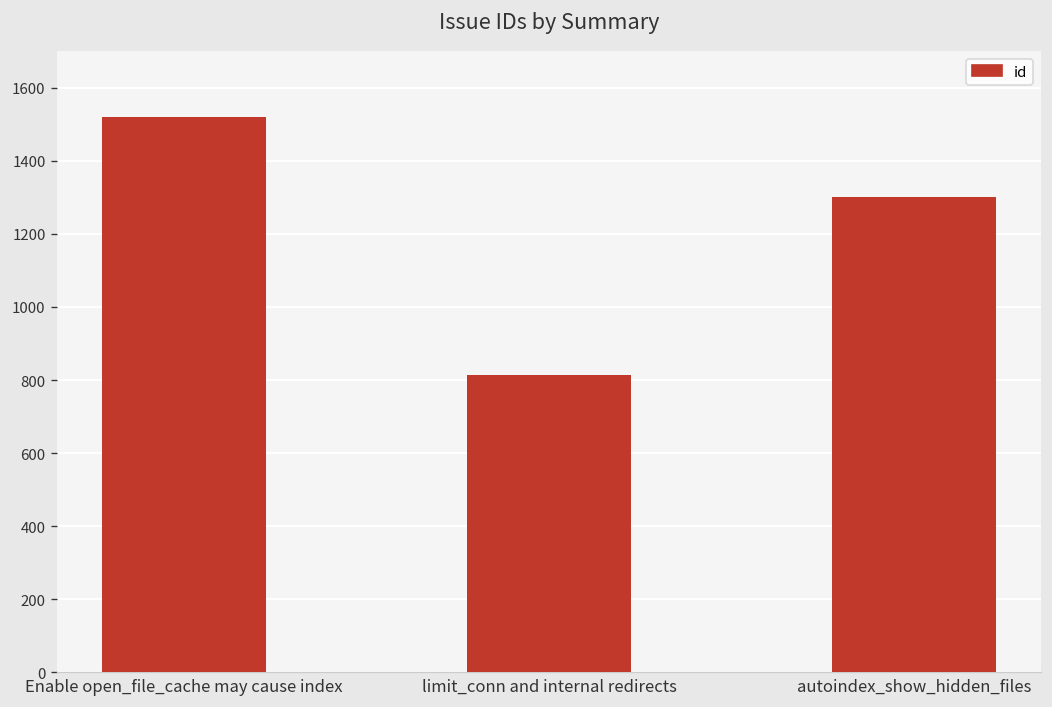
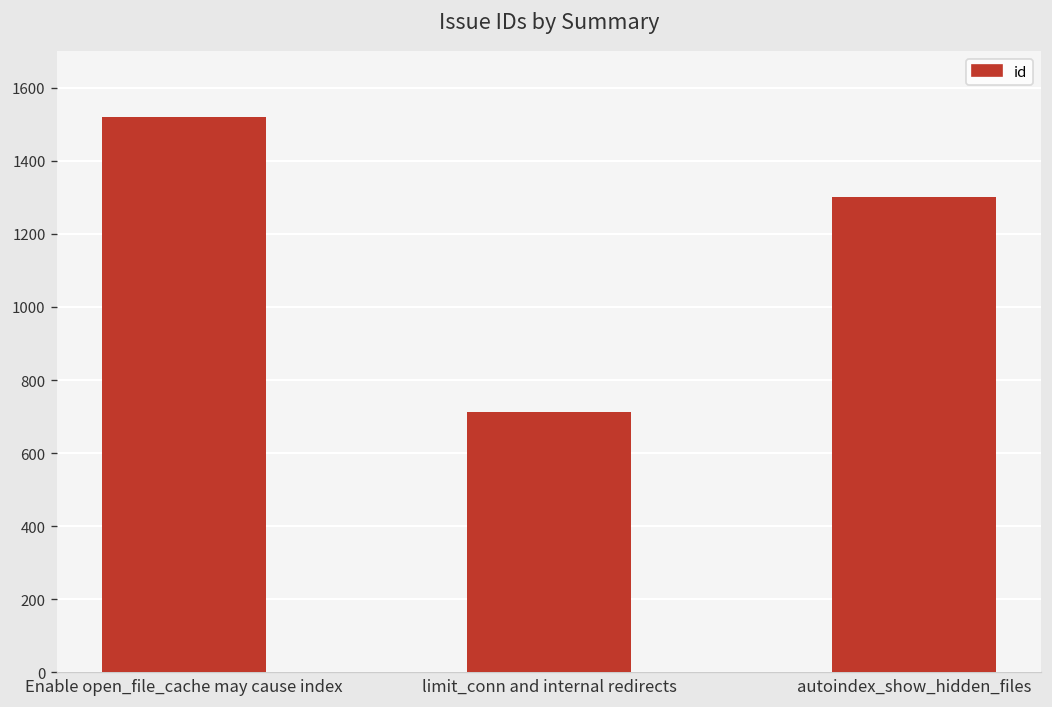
limit_conn and internal redirects: 810 -> 710
